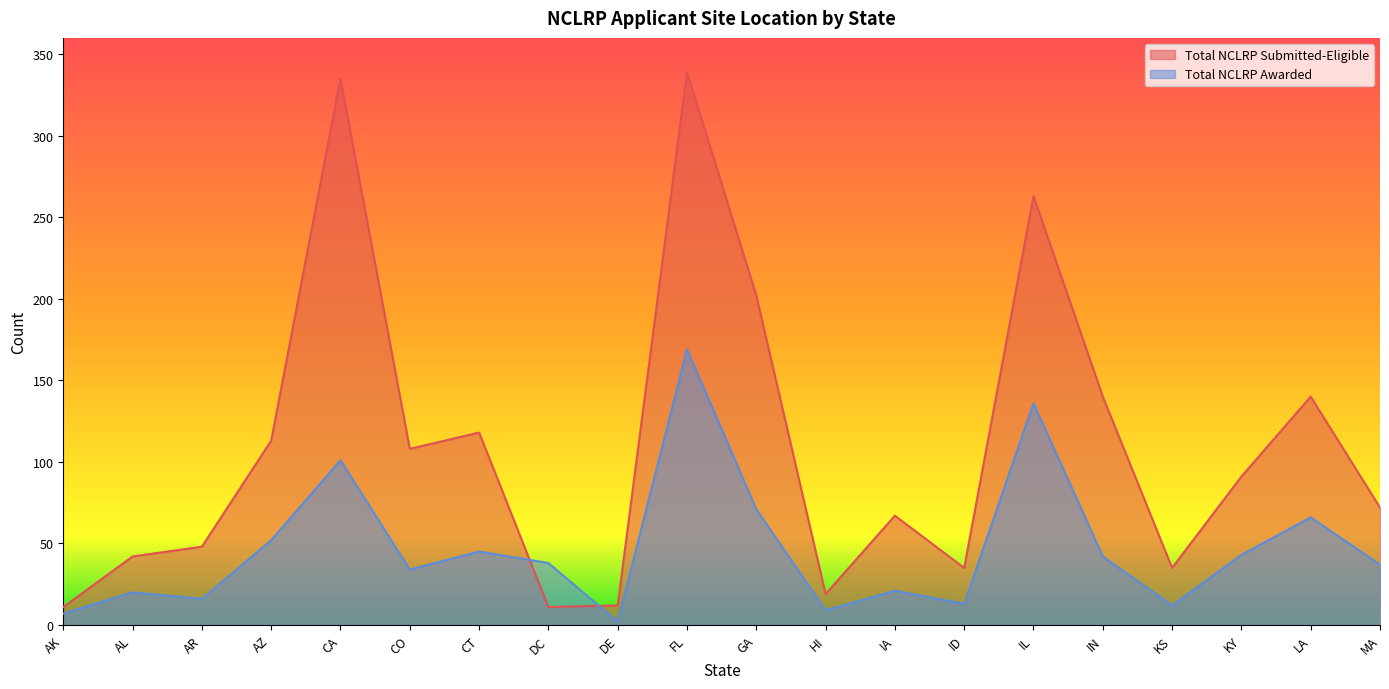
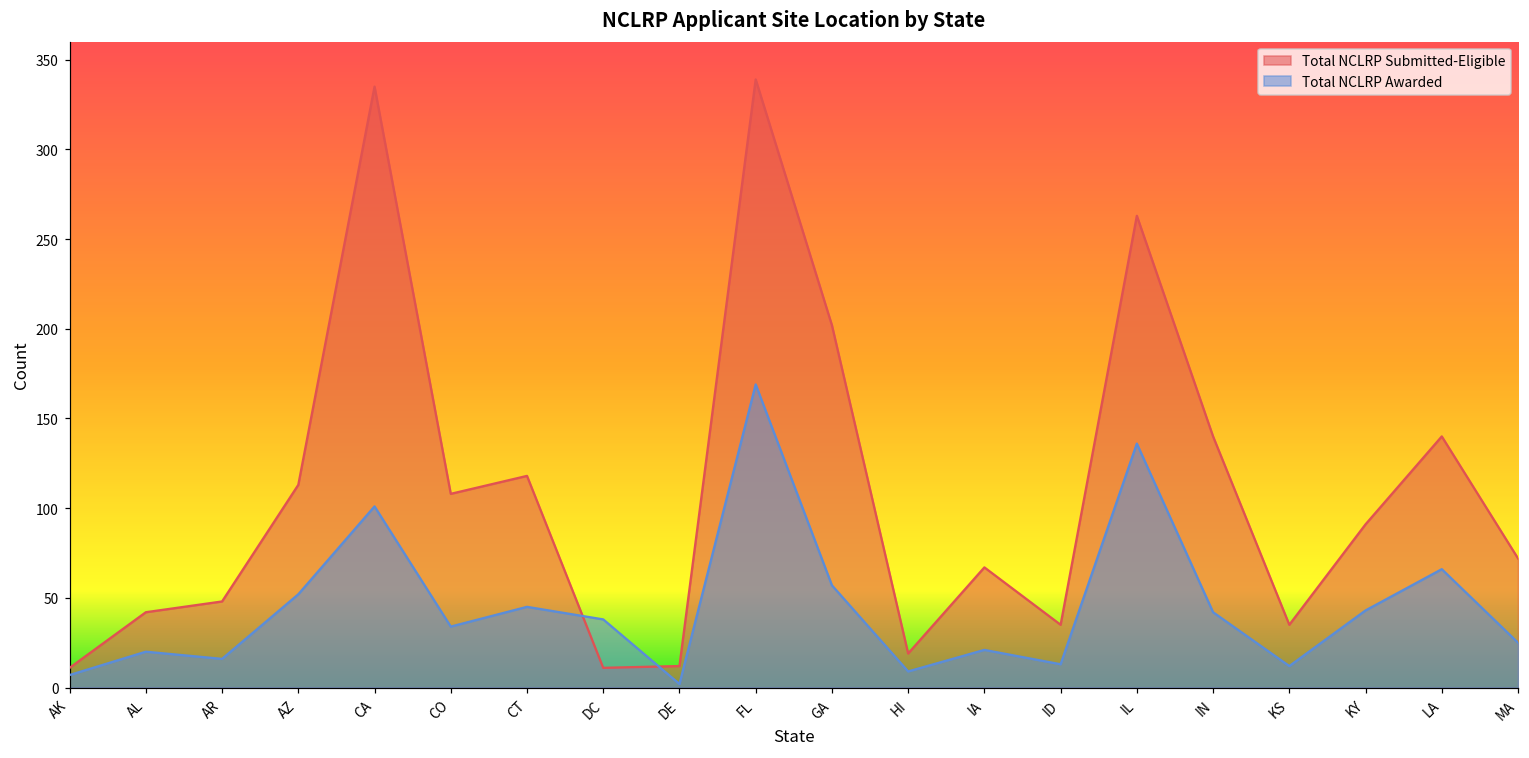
Total NCLRP Awarded, GA: 71 -> 57
Total NCLRP Awarded, MA: 37 -> 25
